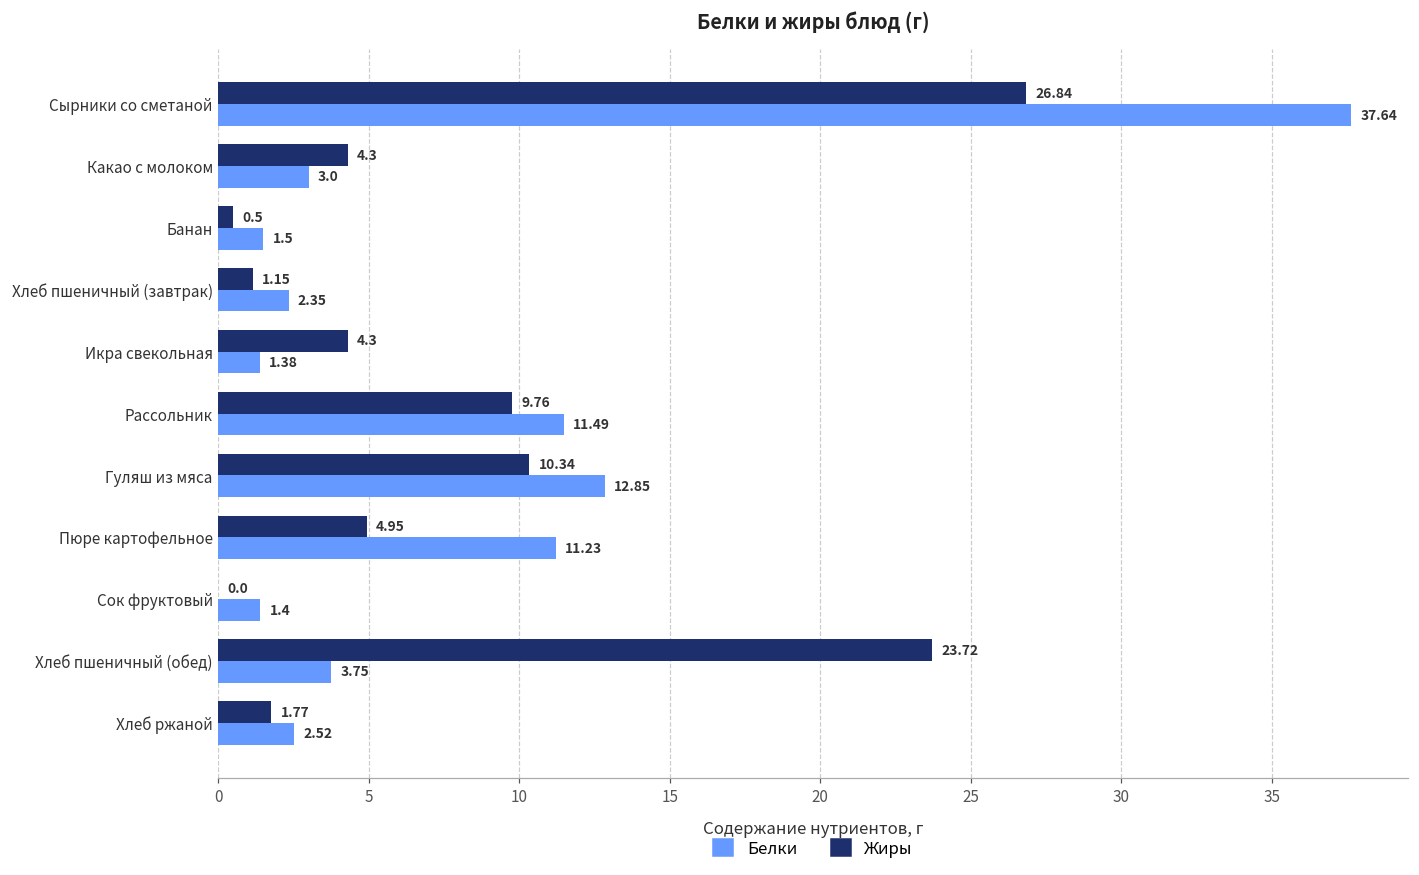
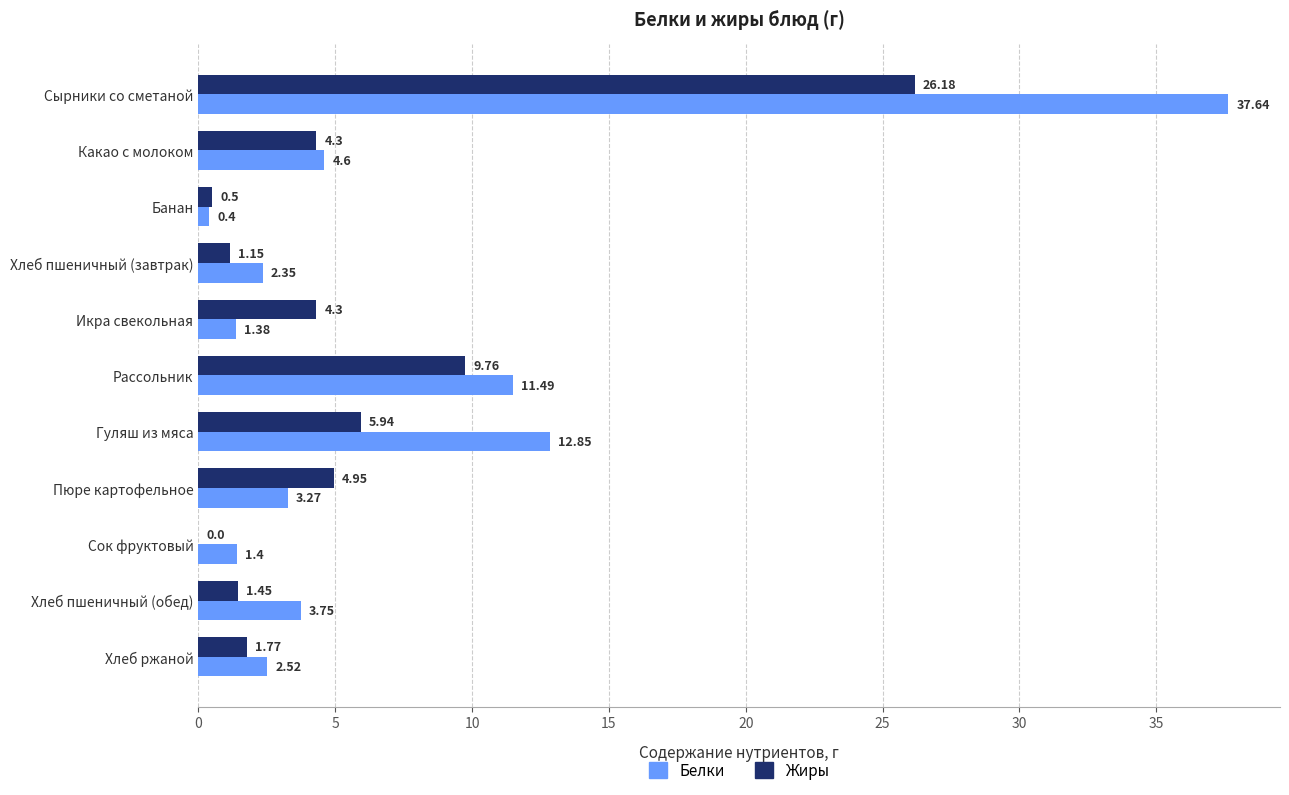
Жиры, Сырники со сметаной: 26.84 -> 26.18
Белки, Какао с молоком: 3.0 -> 4.6
Белки, Банан: 1.5 -> 0.4
Жиры, Гуляш из мяса: 10.34 -> 5.94
Белки, Пюре картофельное: 11.23 -> 3.27
Жиры, Хлеб пшеничный (обед): 23.72 -> 1.45
